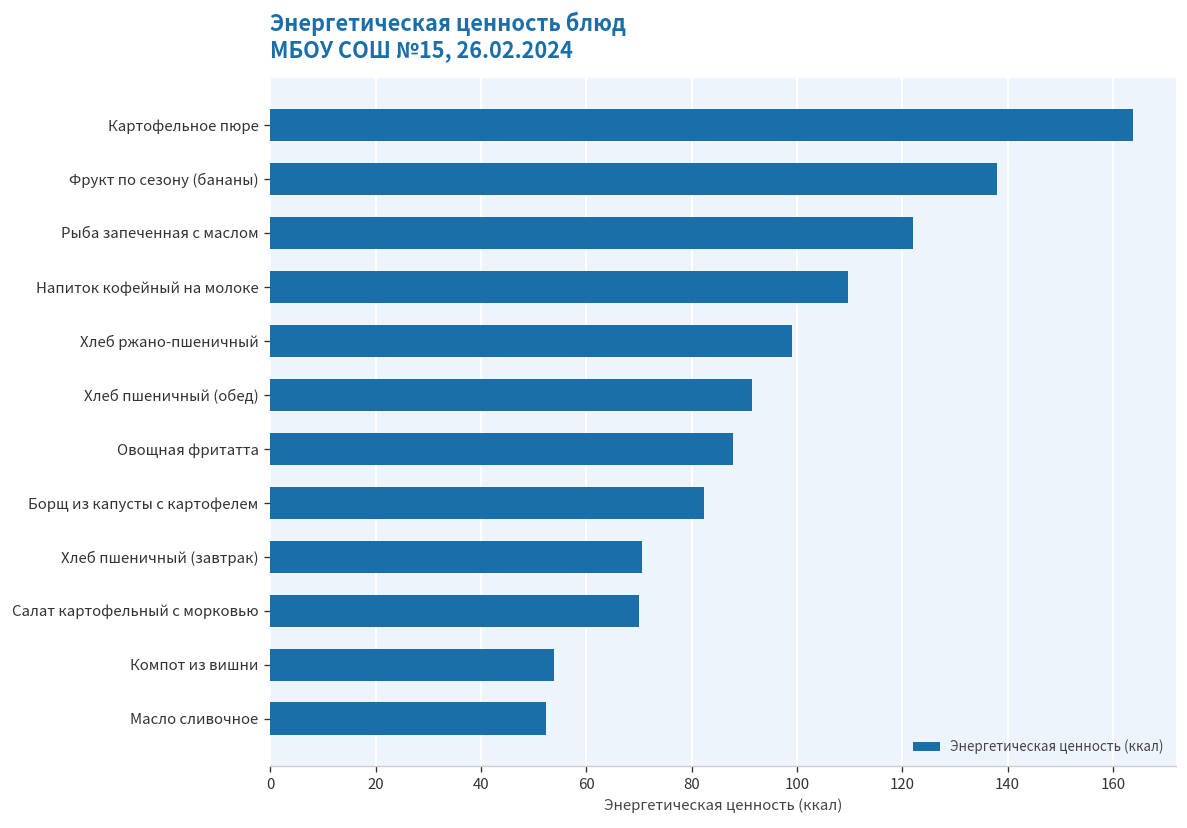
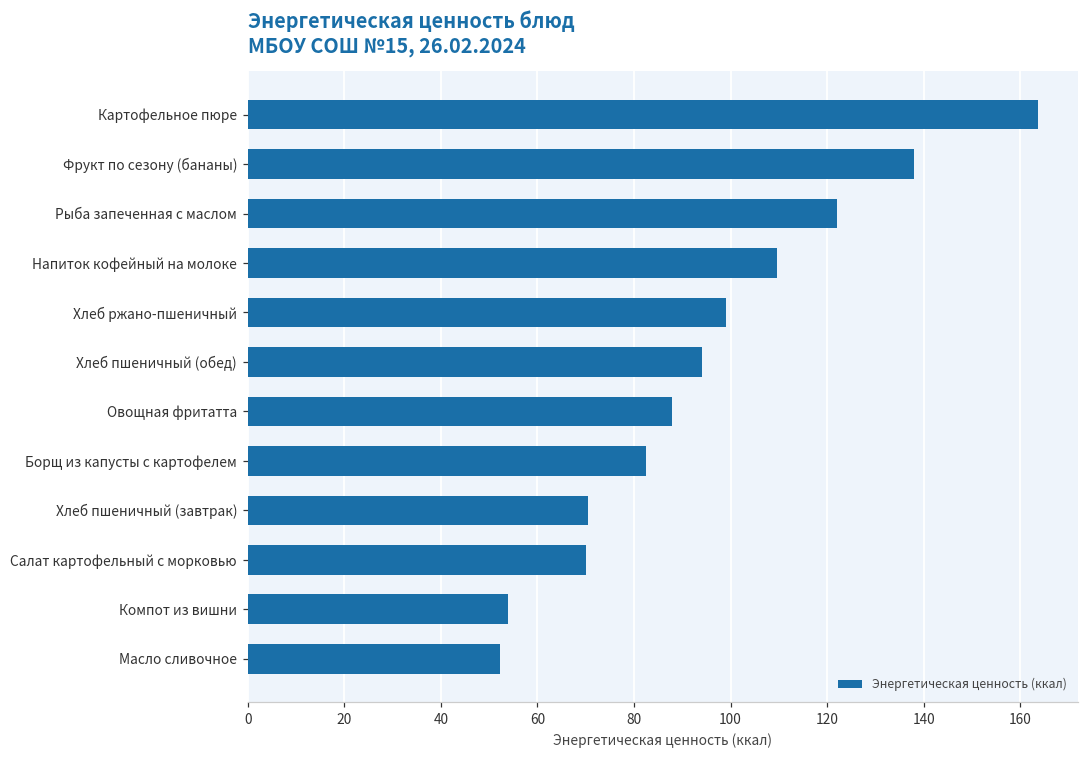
Хлеб пшеничный (обед): 92 -> 94
